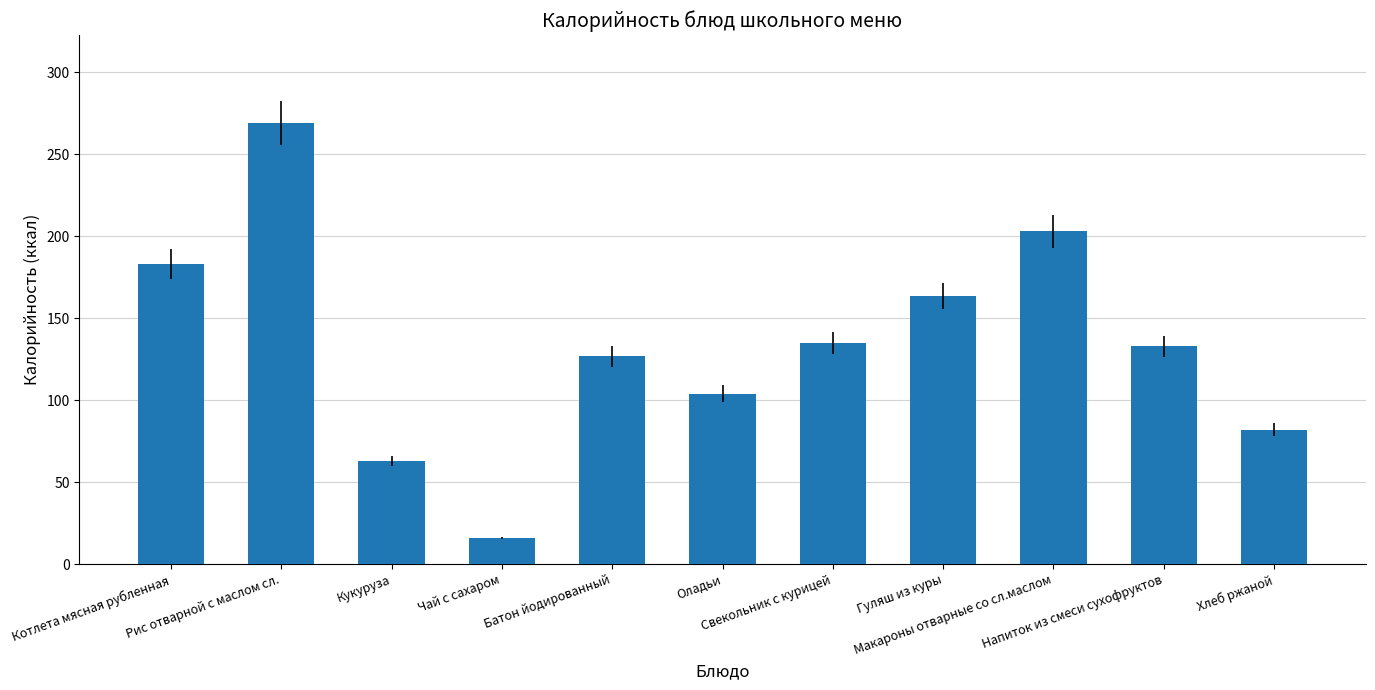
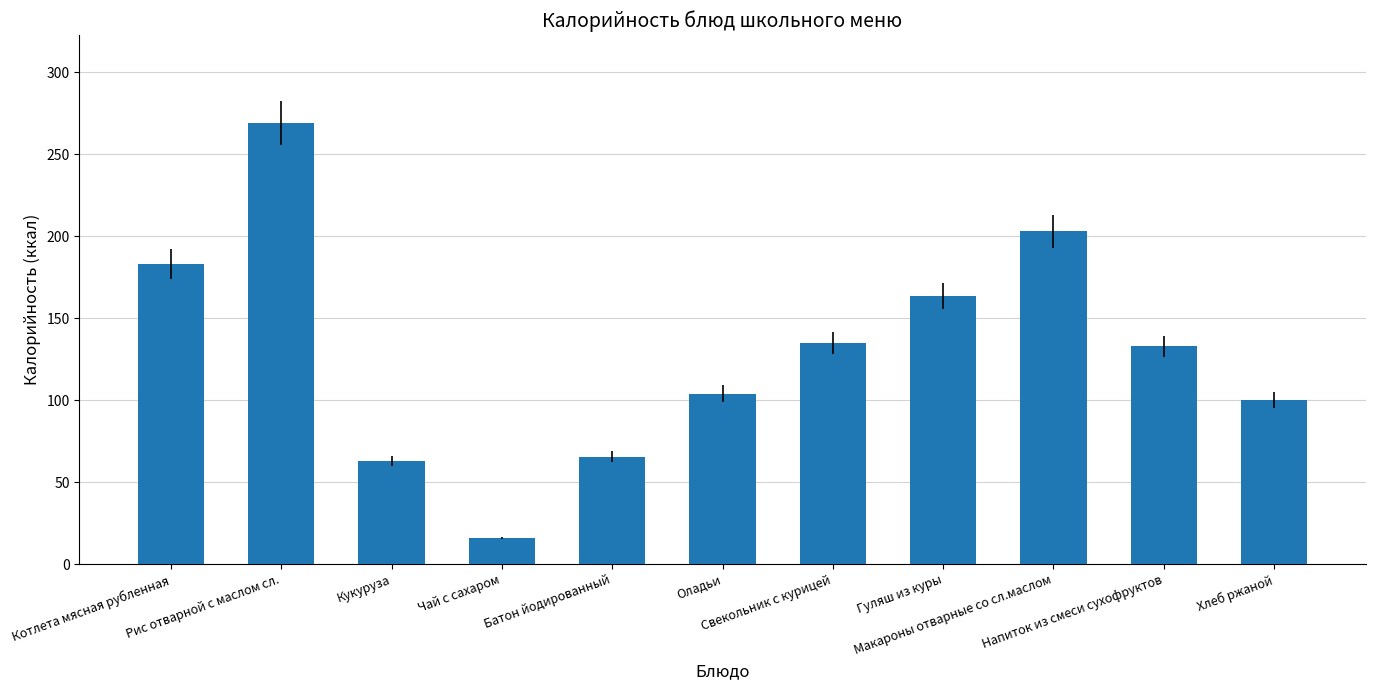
Батон йодированный: 127 -> 66
Хлеб ржаной: 82 -> 100
